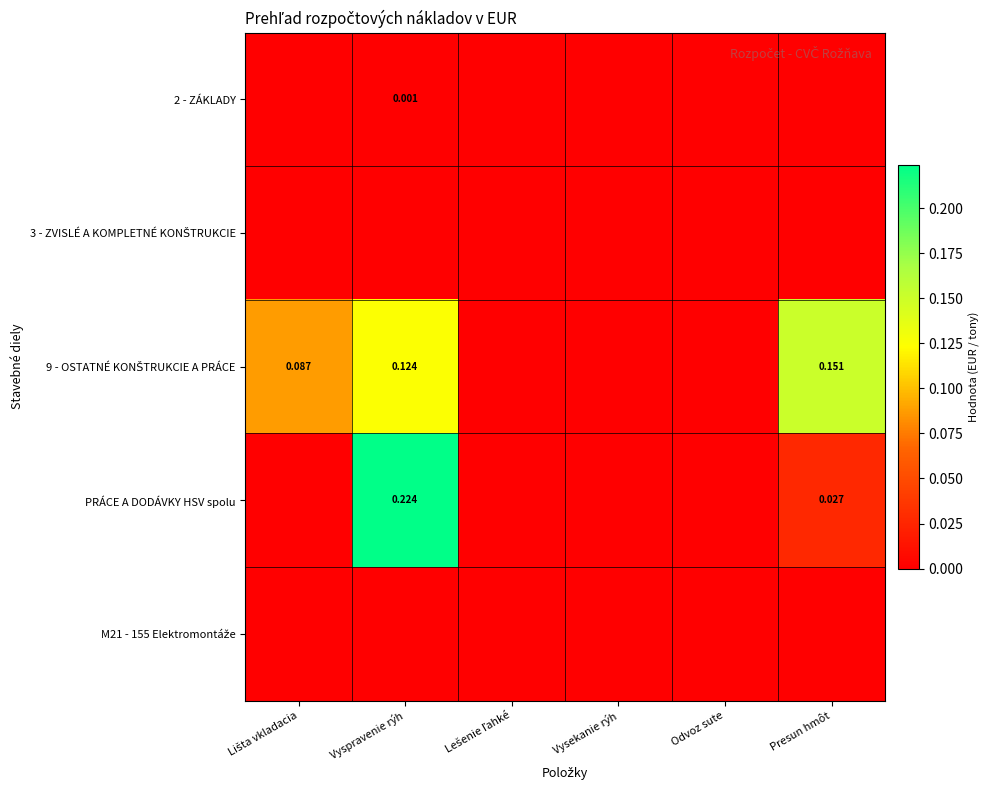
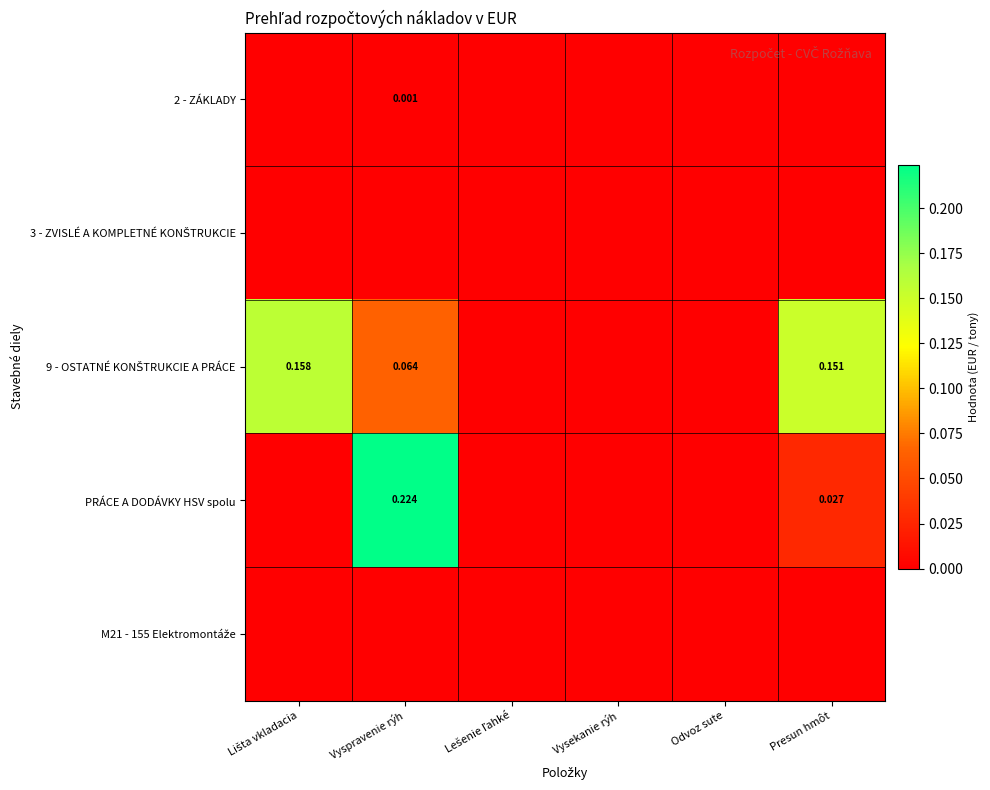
9 - OSTATNÉ KONŠTRUKCIE A PRÁCE, Lišta vkladacia: 0.087 -> 0.158
9 - OSTATNÉ KONŠTRUKCIE A PRÁCE, Vyspravenie rýh: 0.124 -> 0.064
